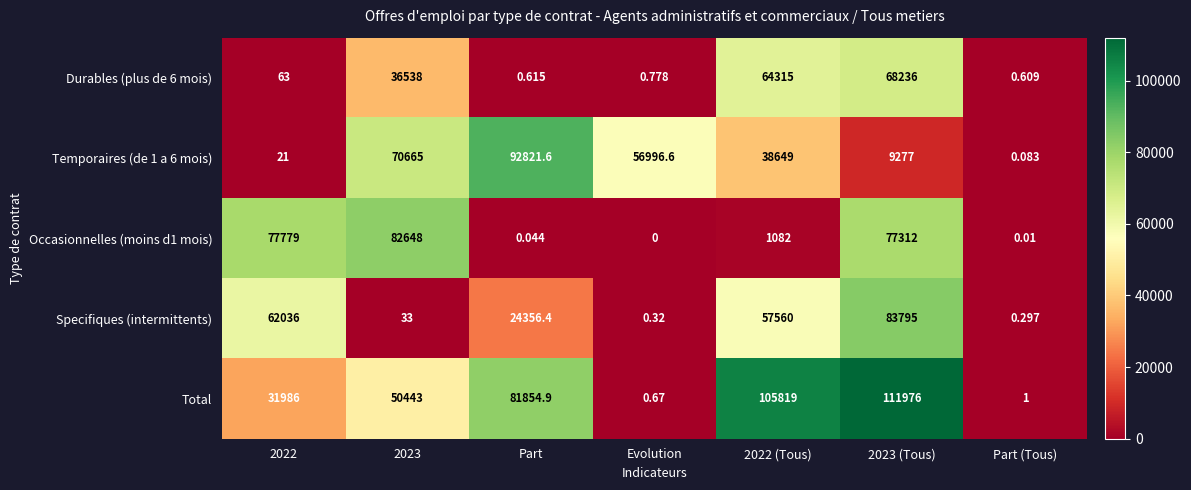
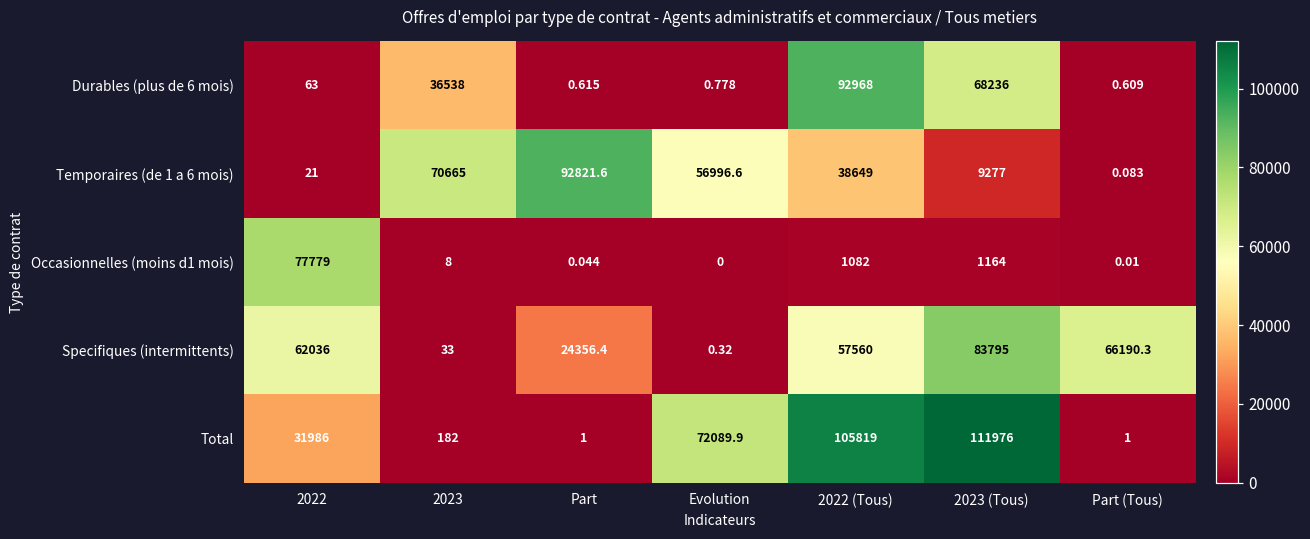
Durables (plus de 6 mois), 2022 (Tous): 64315 -> 92968
Occasionnelles (moins d1 mois), 2023: 82648 -> 8
Occasionnelles (moins d1 mois), 2023 (Tous): 77312 -> 1164
Specifiques (intermittents), Part (Tous): 0.297 -> 66190.3
Total, 2023: 50443 -> 182
Total, Part: 81854.9 -> 1
Total, Evolution: 0.67 -> 72089.9
